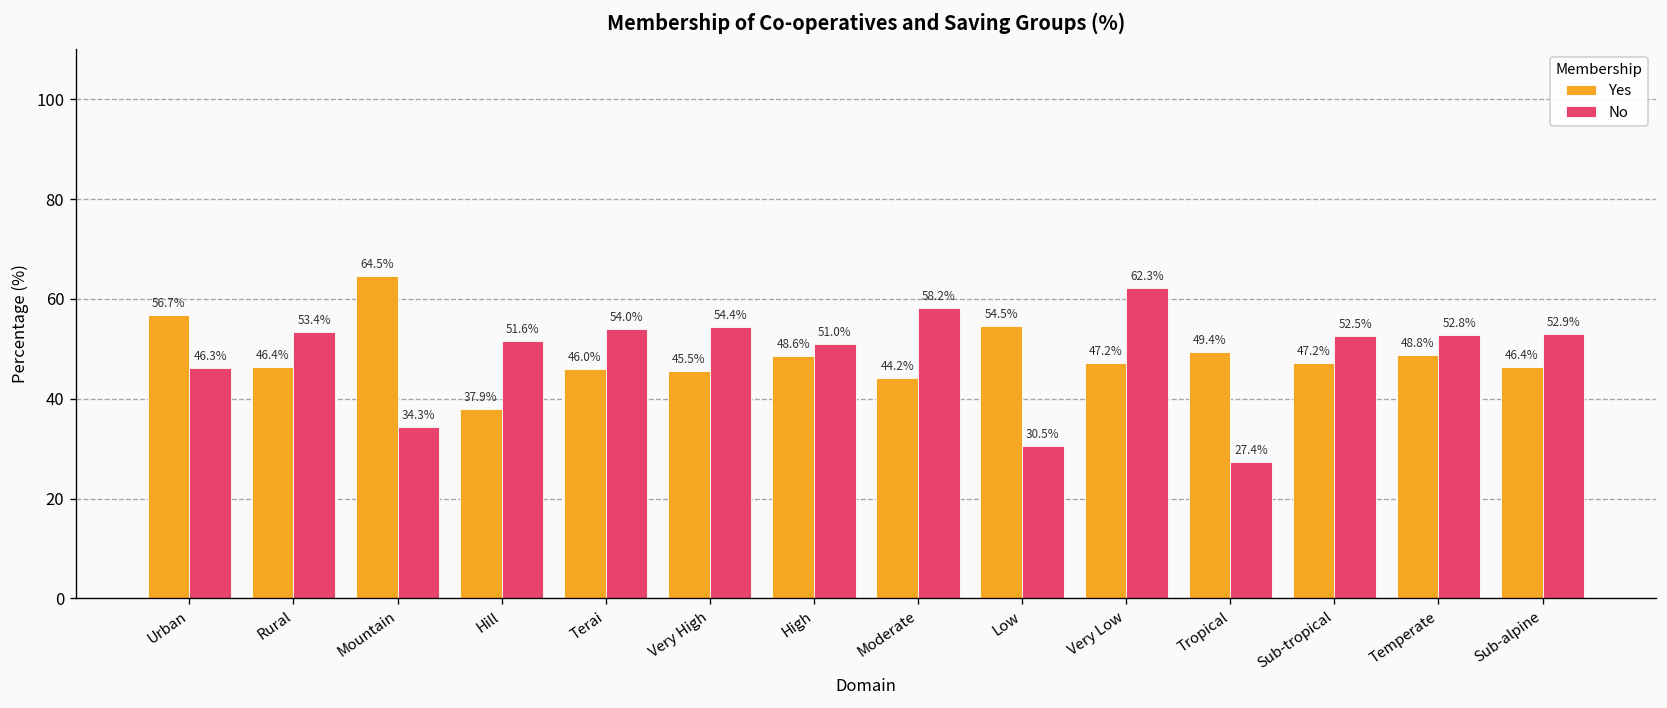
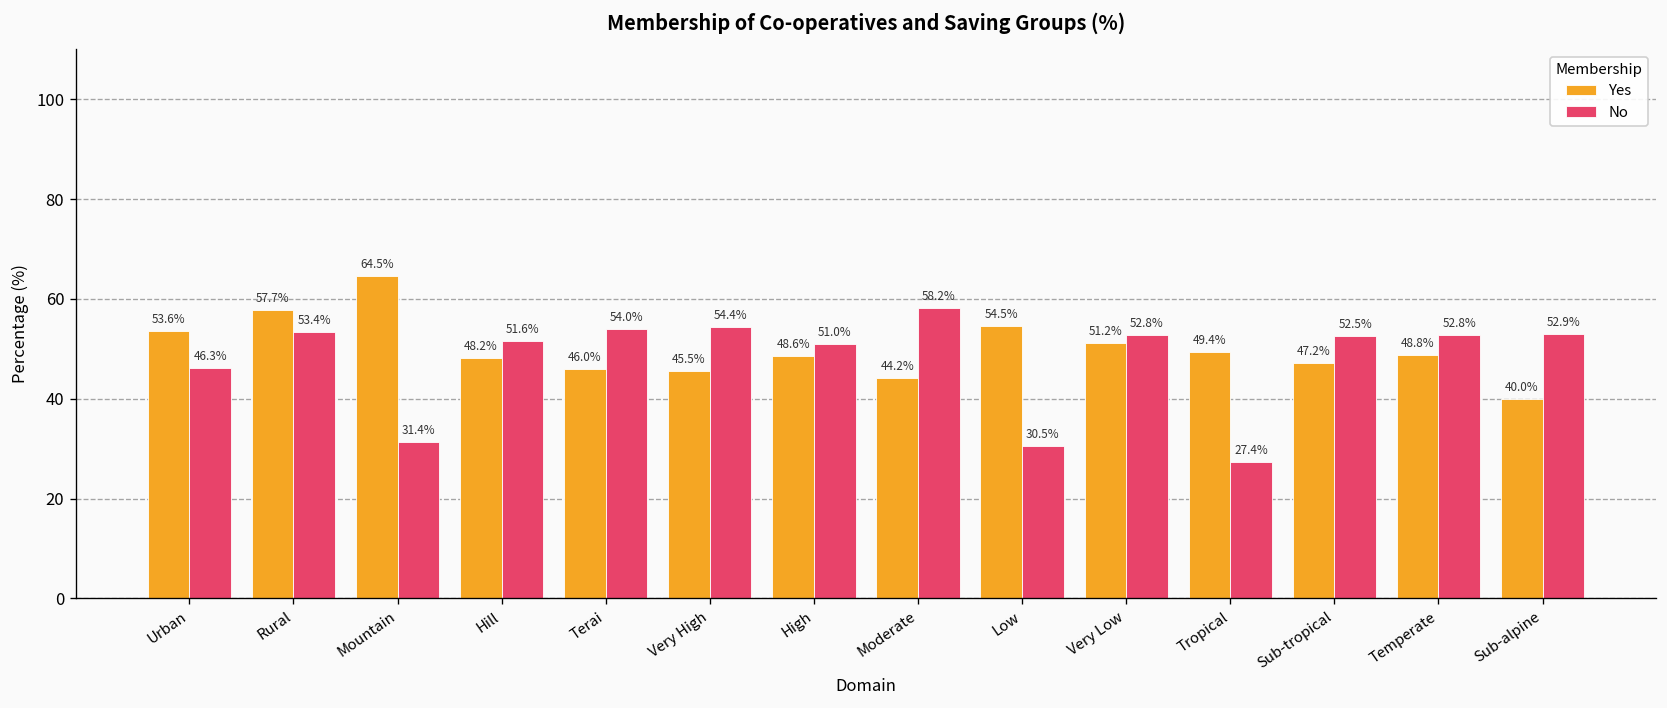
Yes, Urban: 56.7% -> 53.6%
Yes, Rural: 46.4% -> 57.7%
No, Mountain: 34.3% -> 31.4%
Yes, Hill: 37.9% -> 48.2%
Yes, Very Low: 47.2% -> 51.2%
No, Very Low: 62.3% -> 52.8%
Yes, Sub-alpine: 46.4% -> 40.0%
